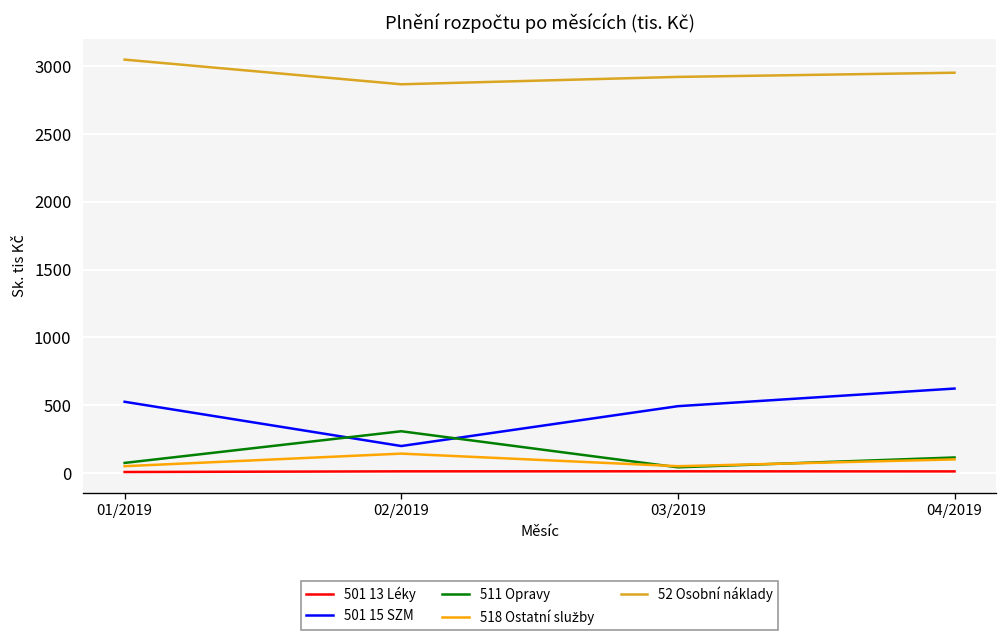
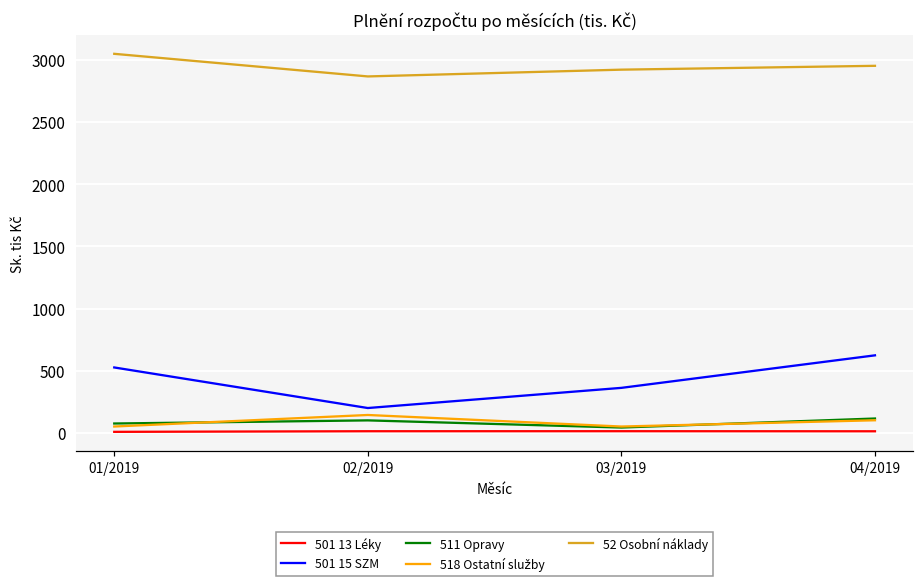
511 Opravy, 02/2019: 310 -> 100
501 15 SZM, 03/2019: 490 -> 360
